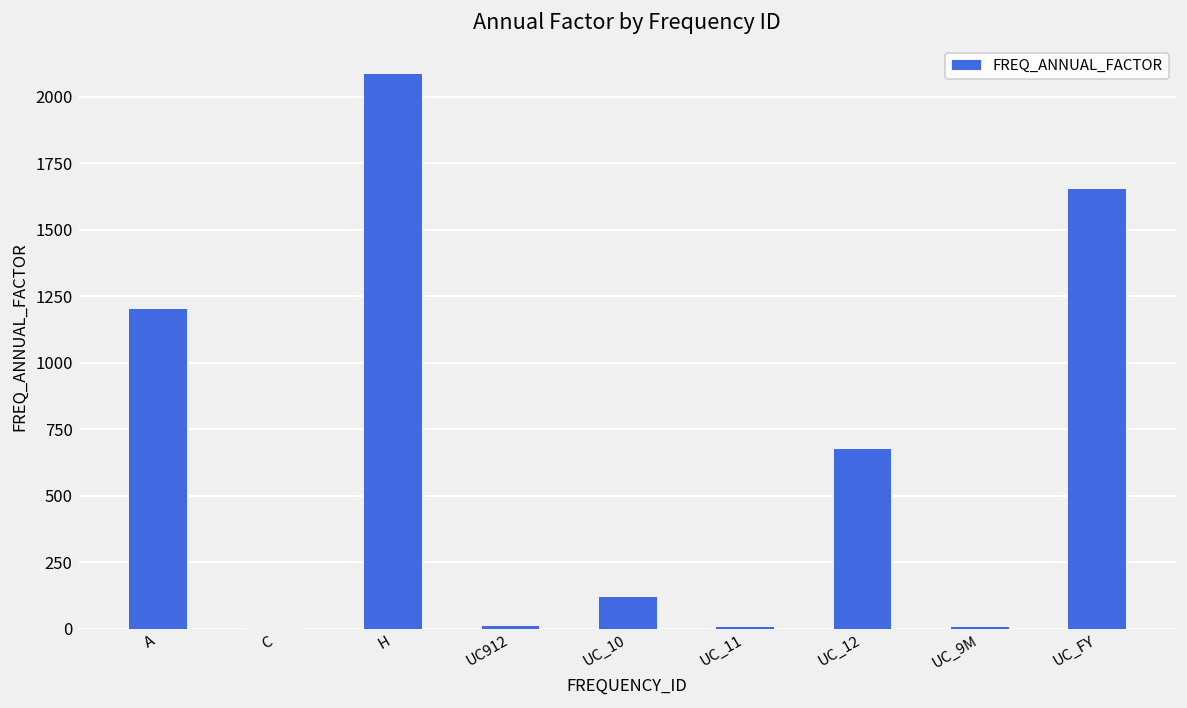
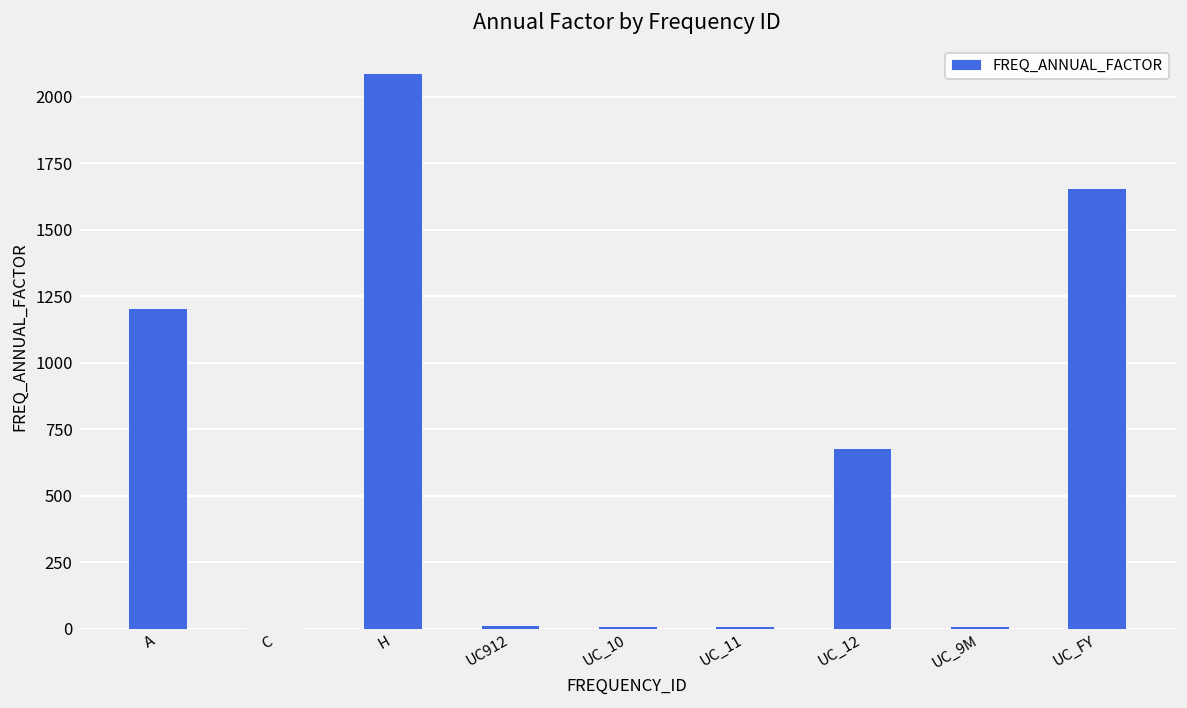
UC_10: 120 -> 10
